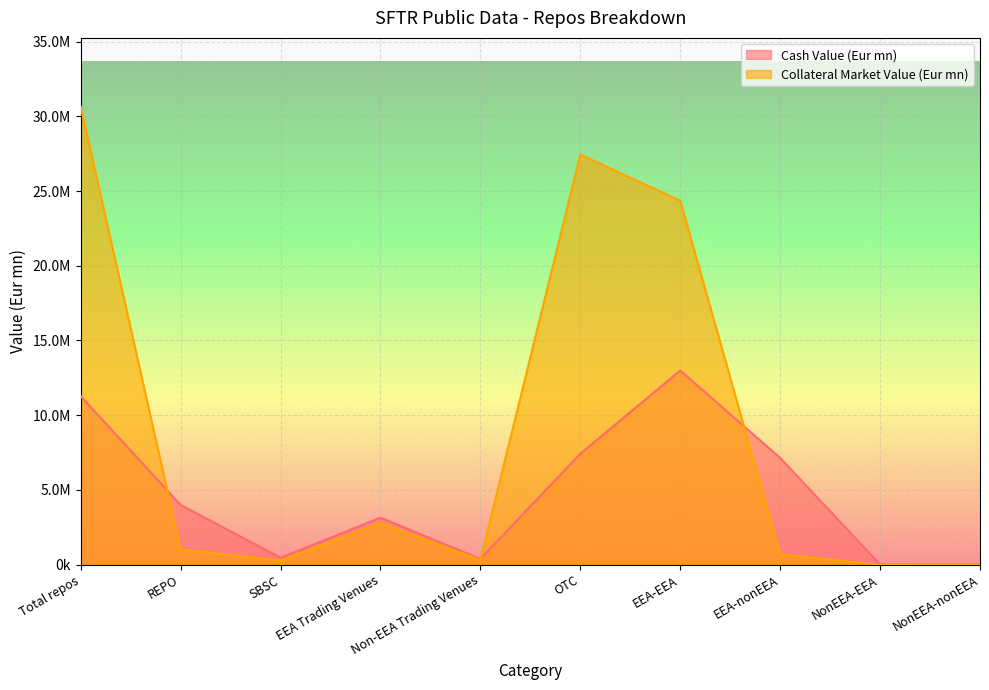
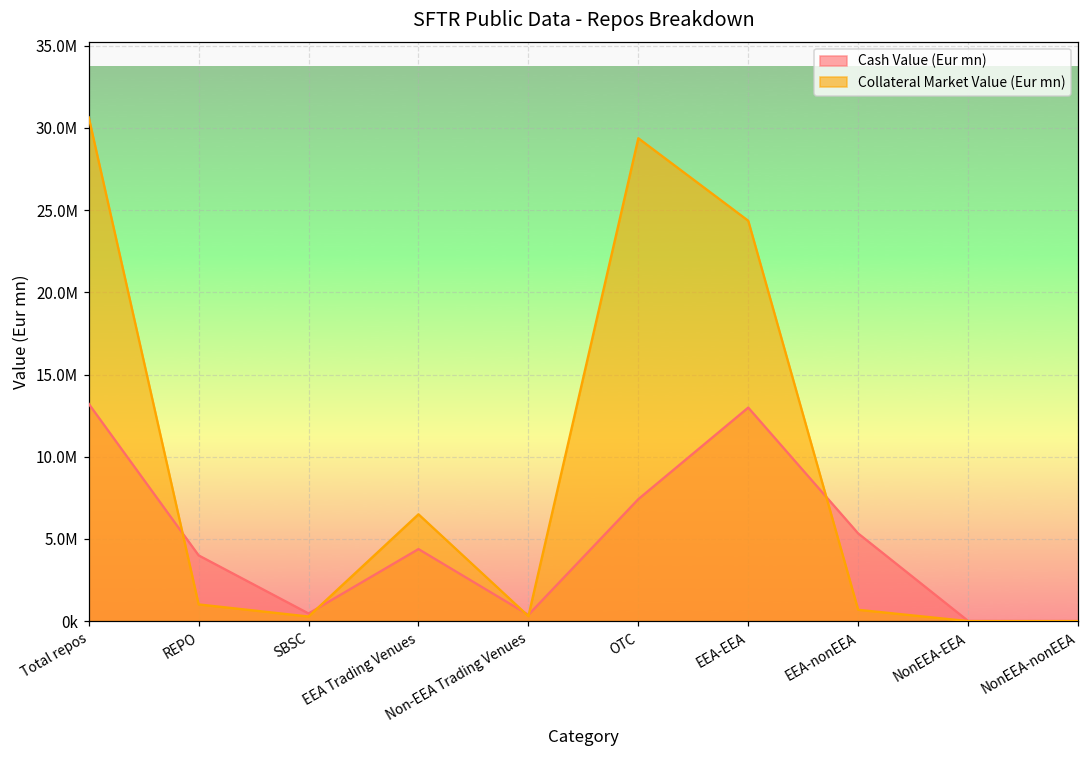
Cash Value (Eur mn), Total repos: 11300000 -> 13200000
Cash Value (Eur mn), EEA Trading Venues: 3100000 -> 4400000
Collateral Market Value (Eur mn), EEA Trading Venues: 2800000 -> 6500000
Collateral Market Value (Eur mn), OTC: 27400000 -> 29400000
Cash Value (Eur mn), EEA-nonEEA: 7100000 -> 5300000
